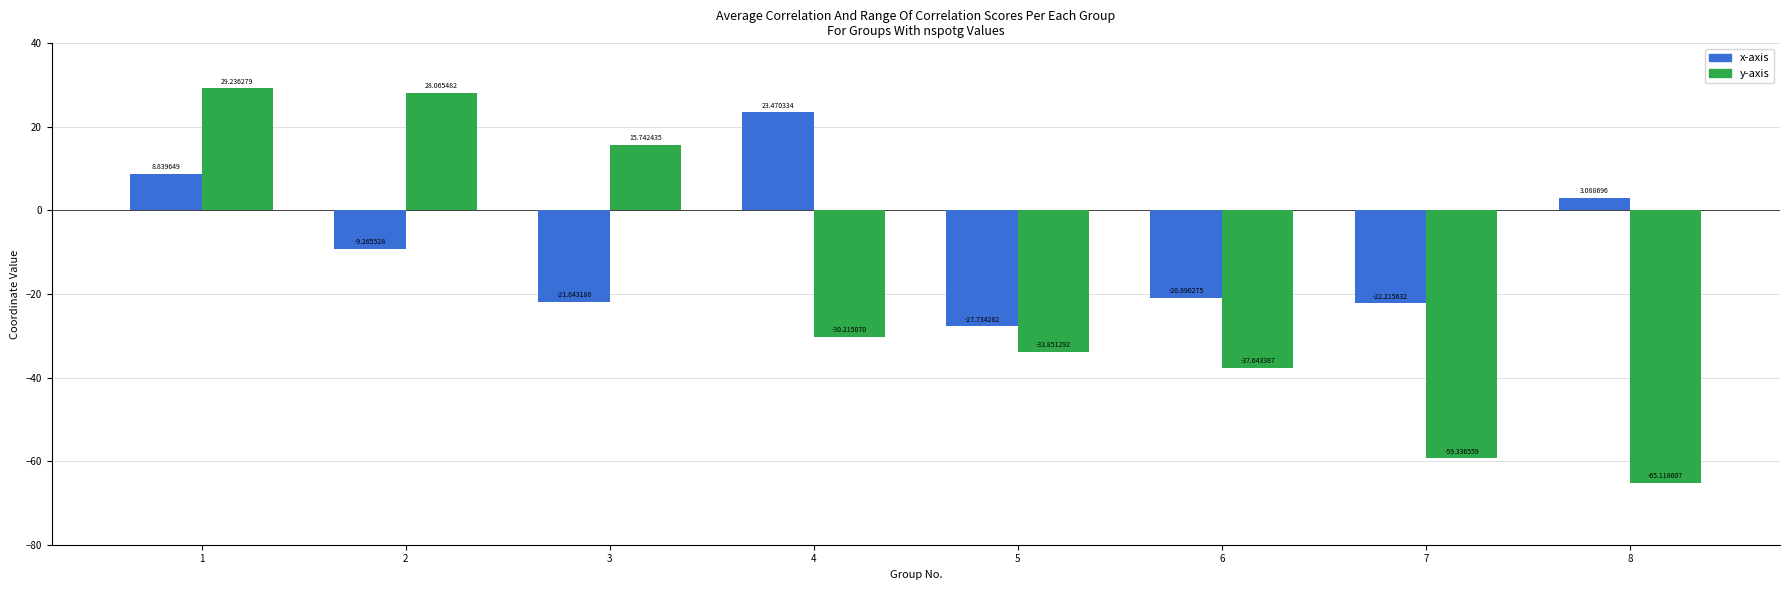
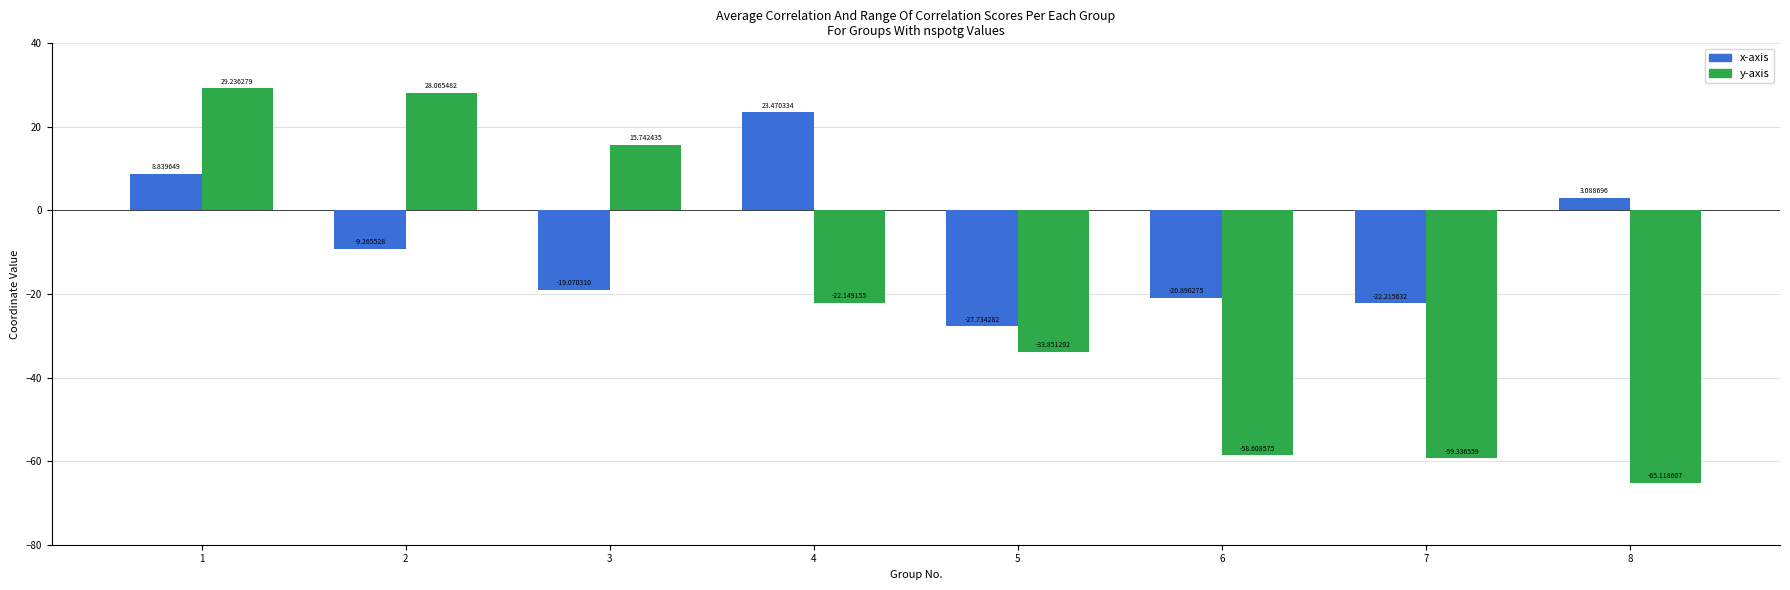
x-axis, 3: -21.843180 -> -19.070310
y-axis, 4: -30.215070 -> -22.149155
y-axis, 6: -37.643387 -> -58.608575
